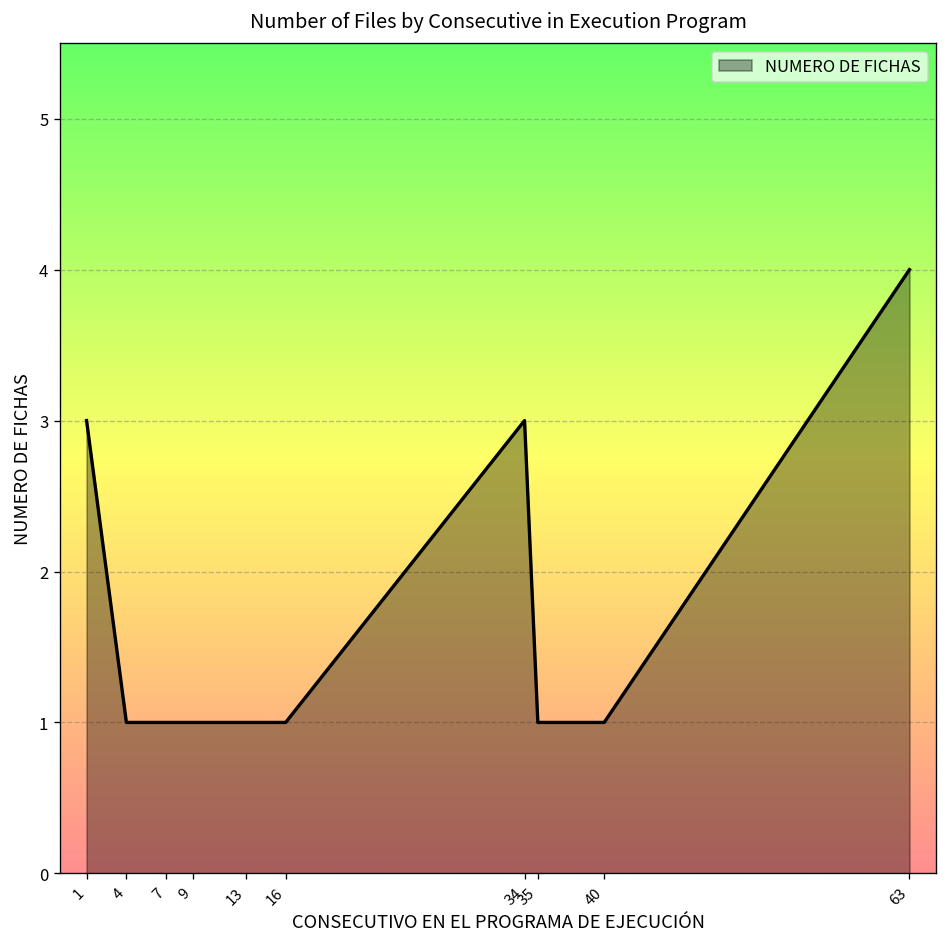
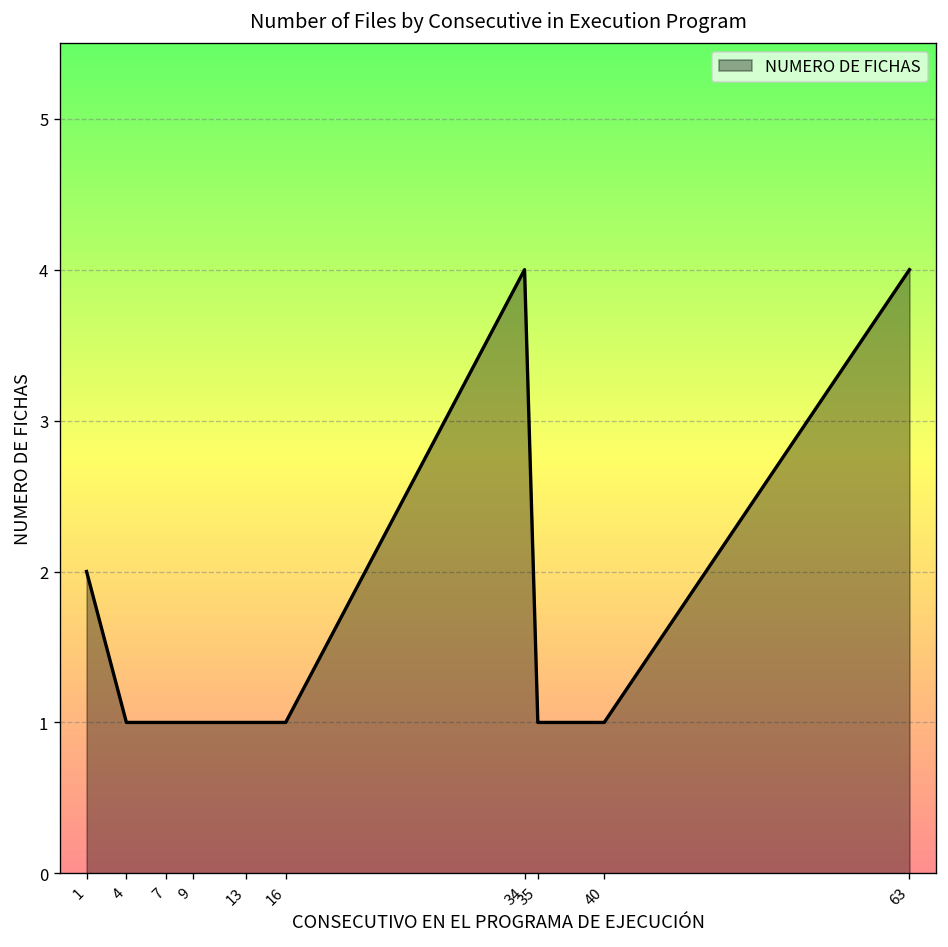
1: 3 -> 2
34: 3 -> 4
